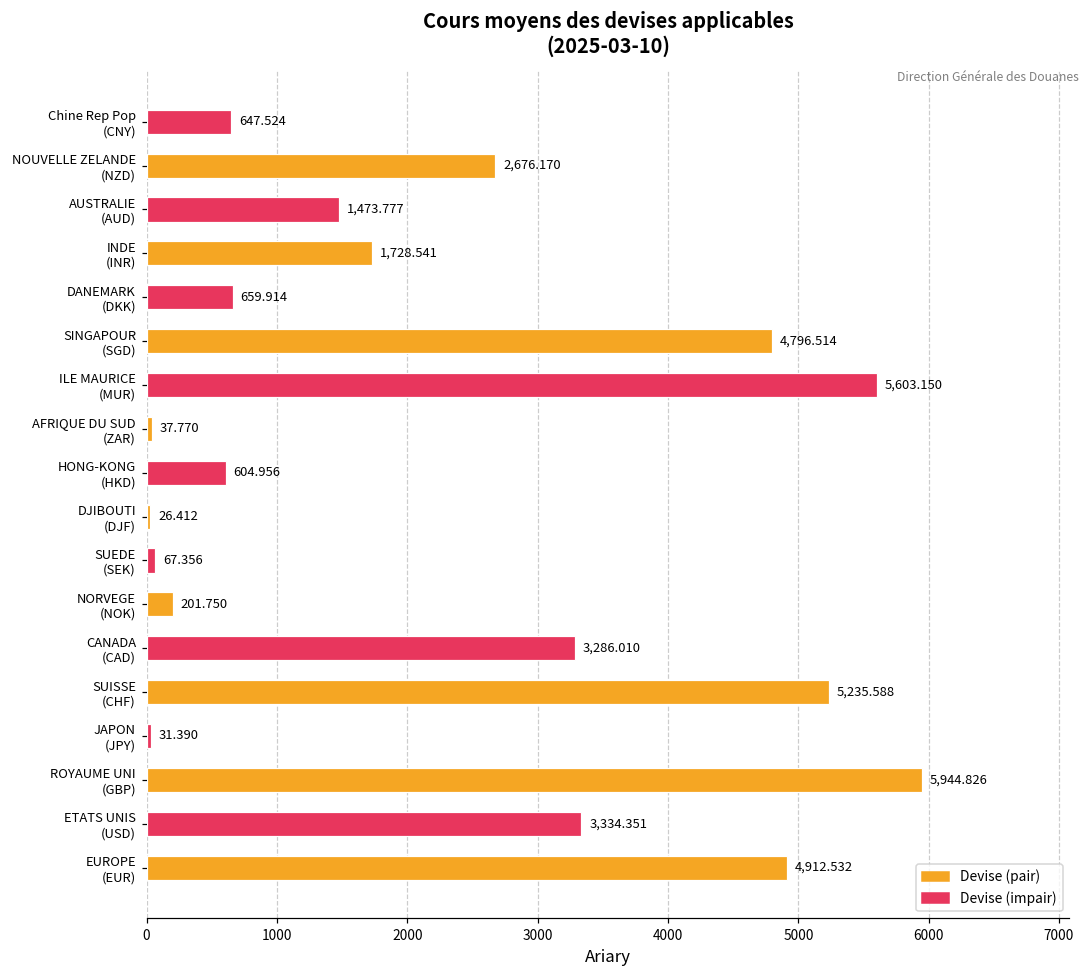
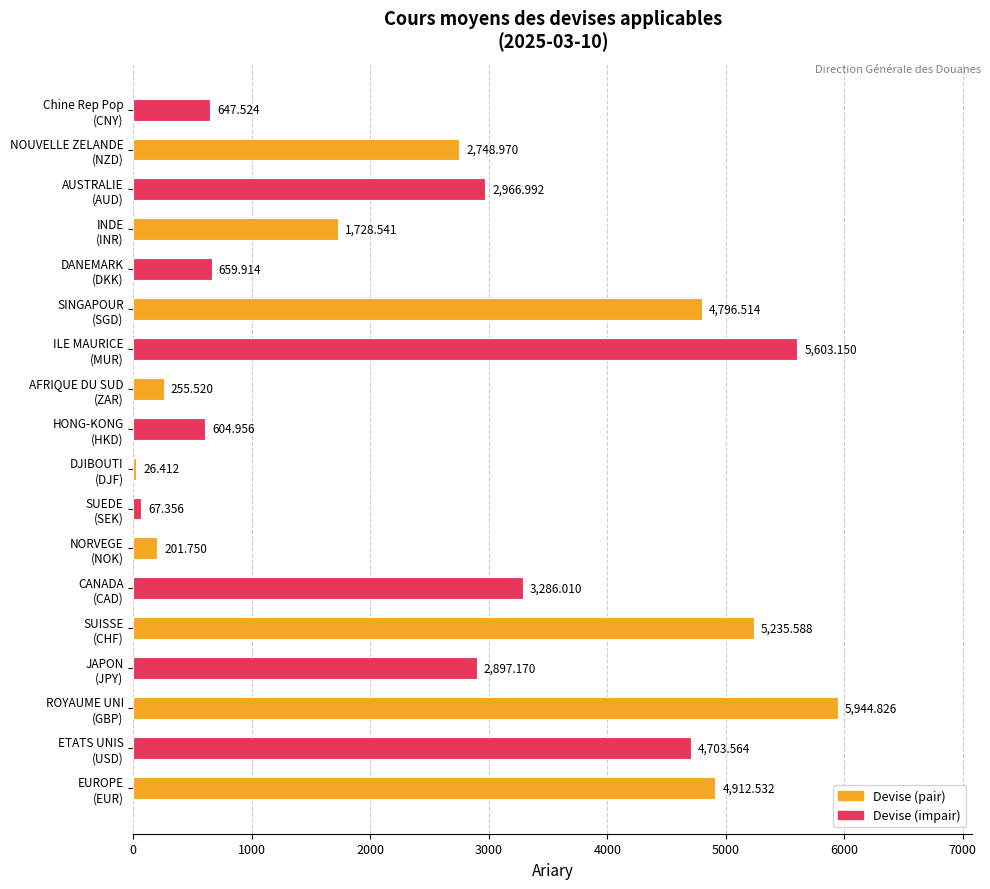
NOUVELLE ZELANDE (NZD): 2,676.170 -> 2,748.970
AUSTRALIE (AUD): 1,473.777 -> 2,966.992
AFRIQUE DU SUD (ZAR): 37.770 -> 255.520
JAPON (JPY): 31.390 -> 2,897.170
ETATS UNIS (USD): 3,334.351 -> 4,703.564
